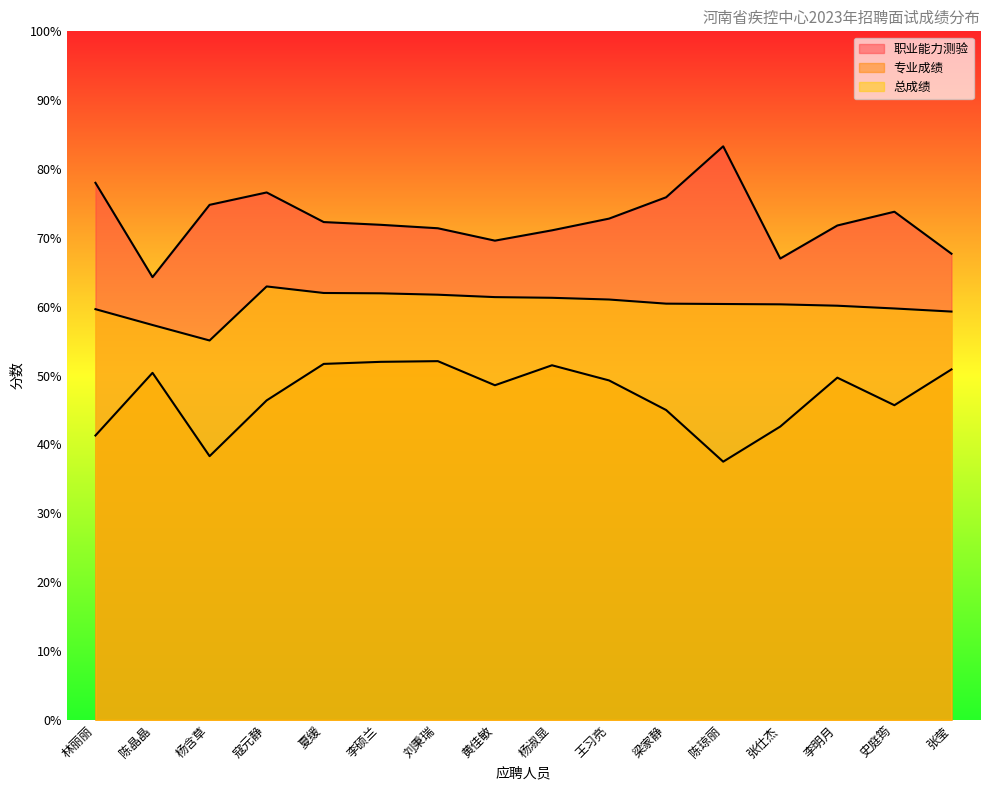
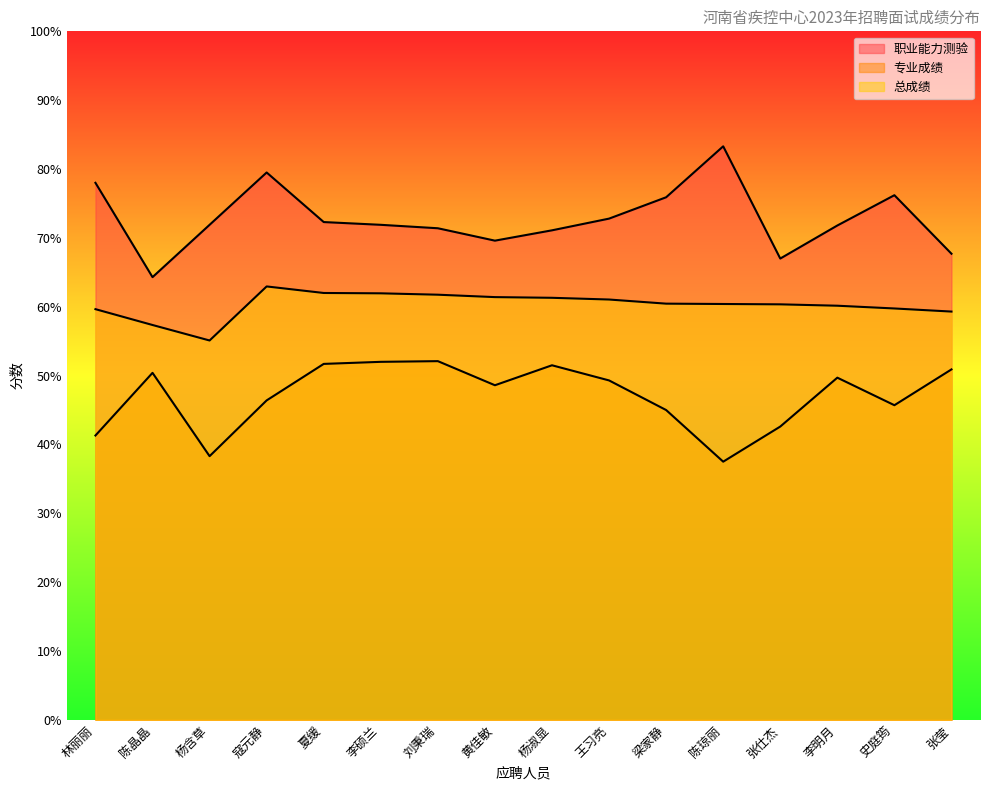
职业能力测验, 杨含草: 75% -> 72%
职业能力测验, 寇元静: 77% -> 80%
职业能力测验, 史庭筠: 74% -> 76%
